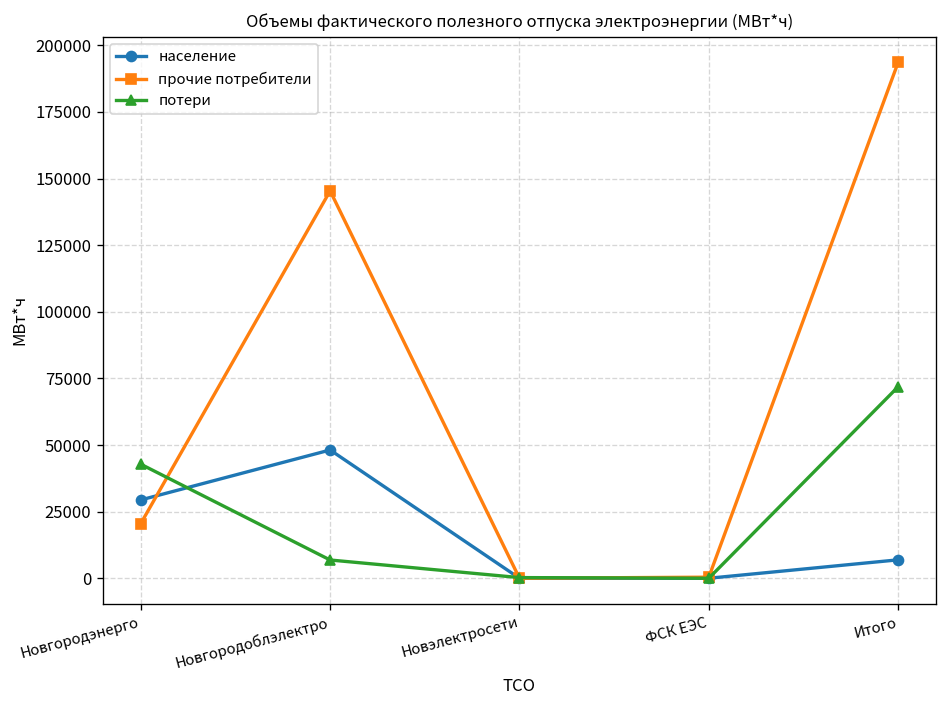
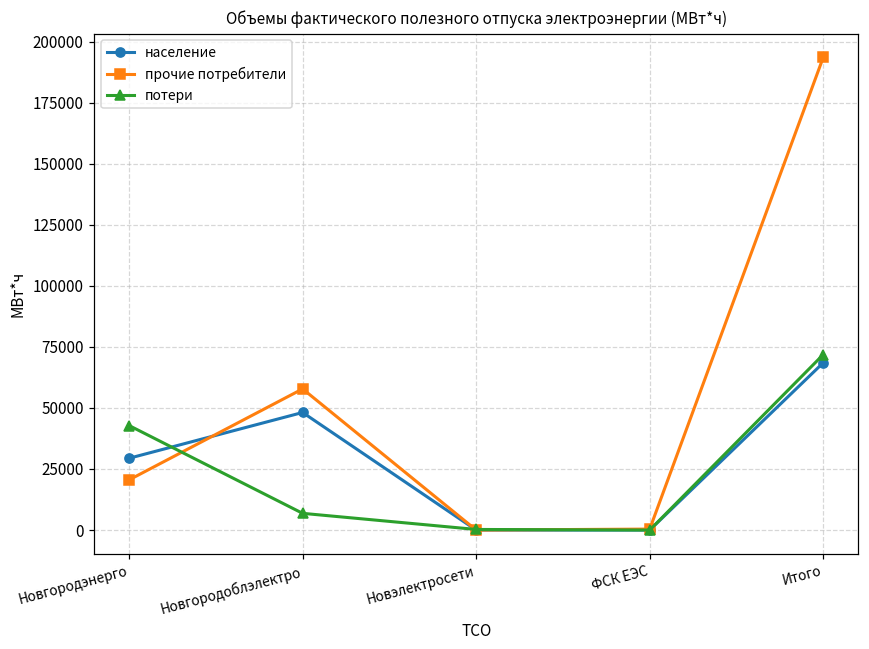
прочие потребители, Новгородоблэлектро: 145000 -> 58000
население, Итого: 7000 -> 69000
